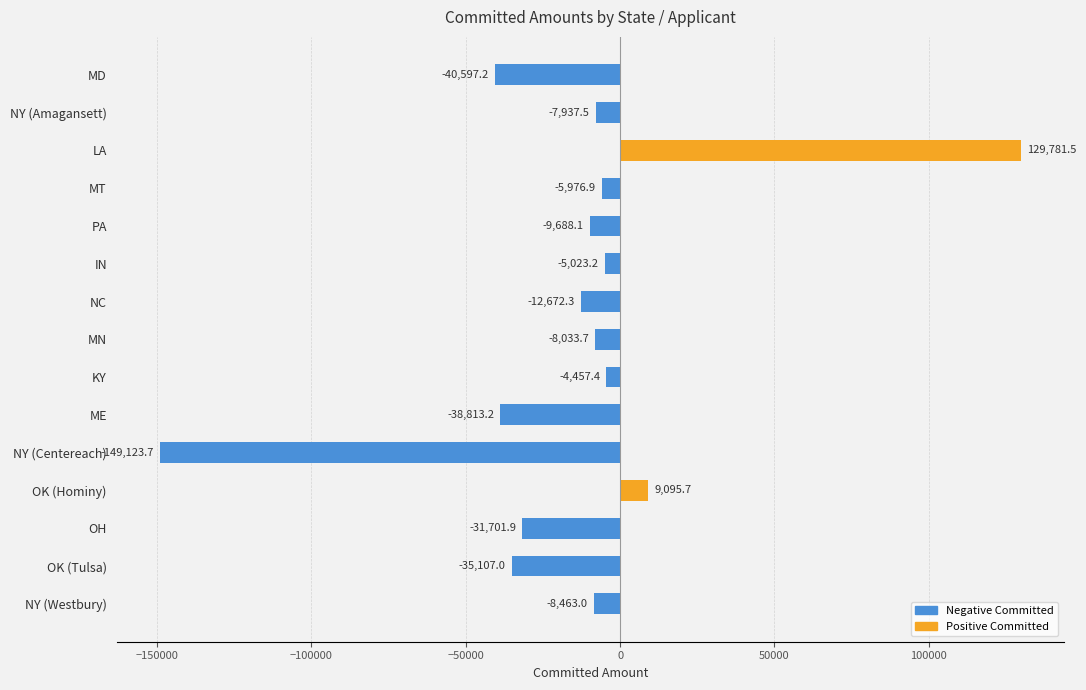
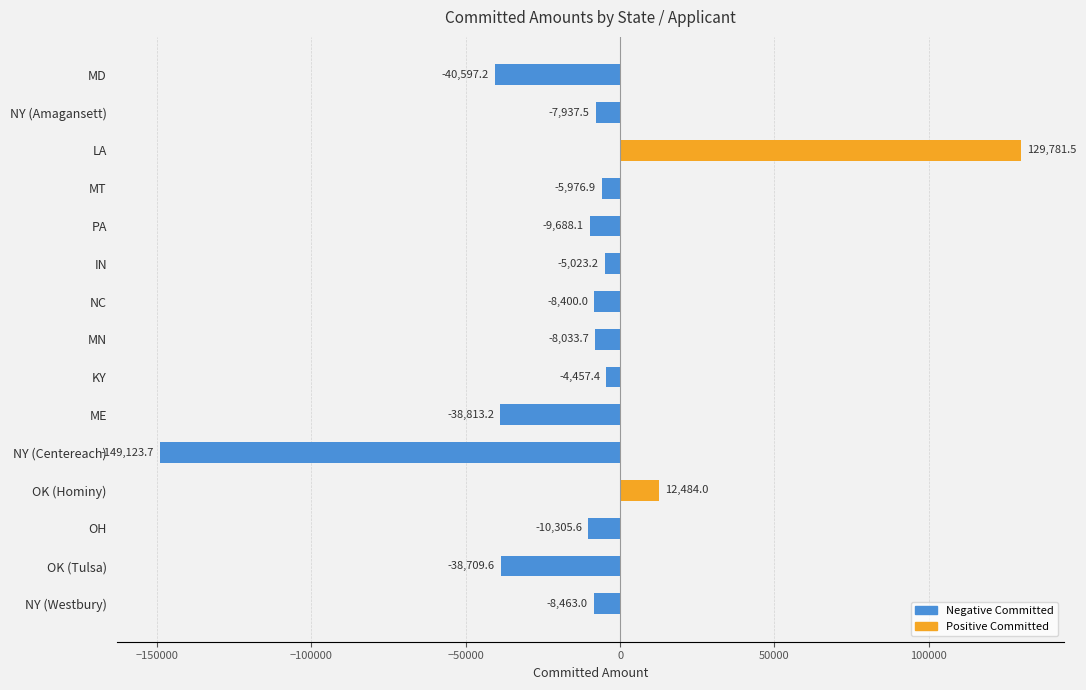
NC: -12,672.3 -> -8,400.0
OK (Hominy): 9,095.7 -> 12,484.0
OH: -31,701.9 -> -10,305.6
OK (Tulsa): -35,107.0 -> -38,709.6
